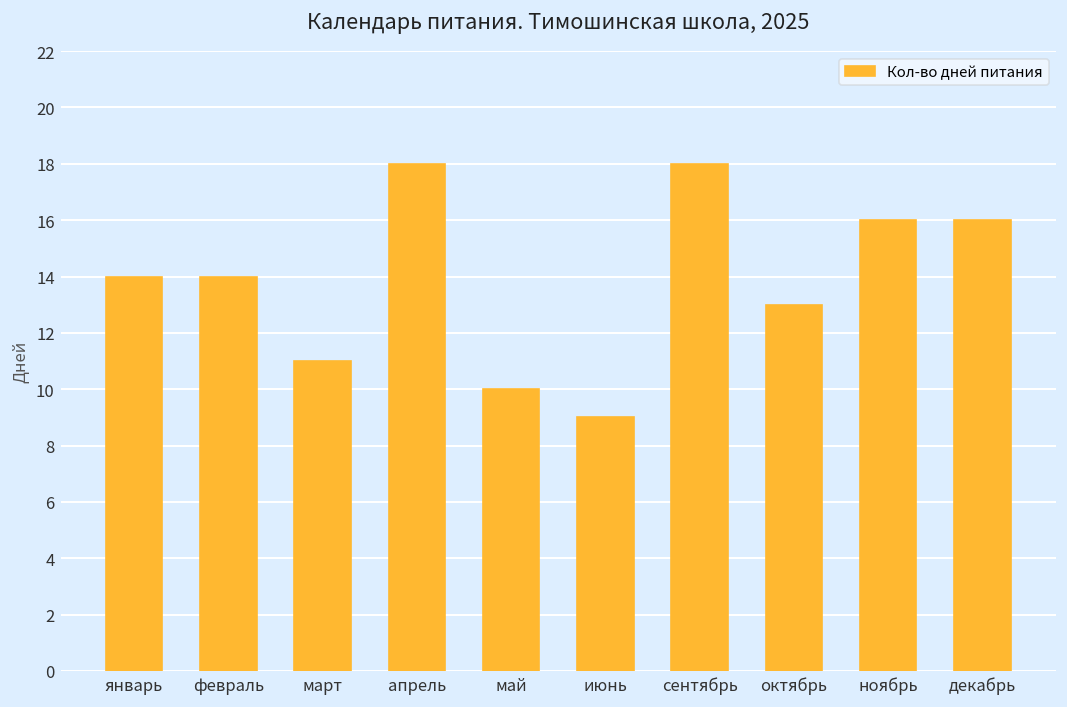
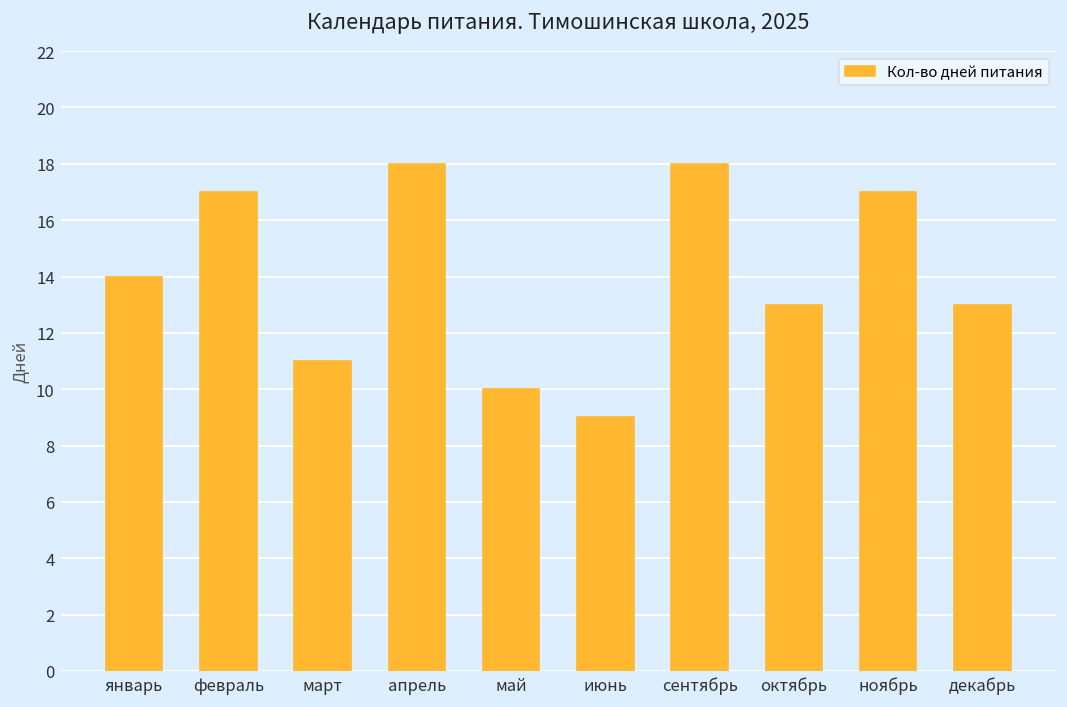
февраль: 14 -> 17
ноябрь: 16 -> 17
декабрь: 16 -> 13
